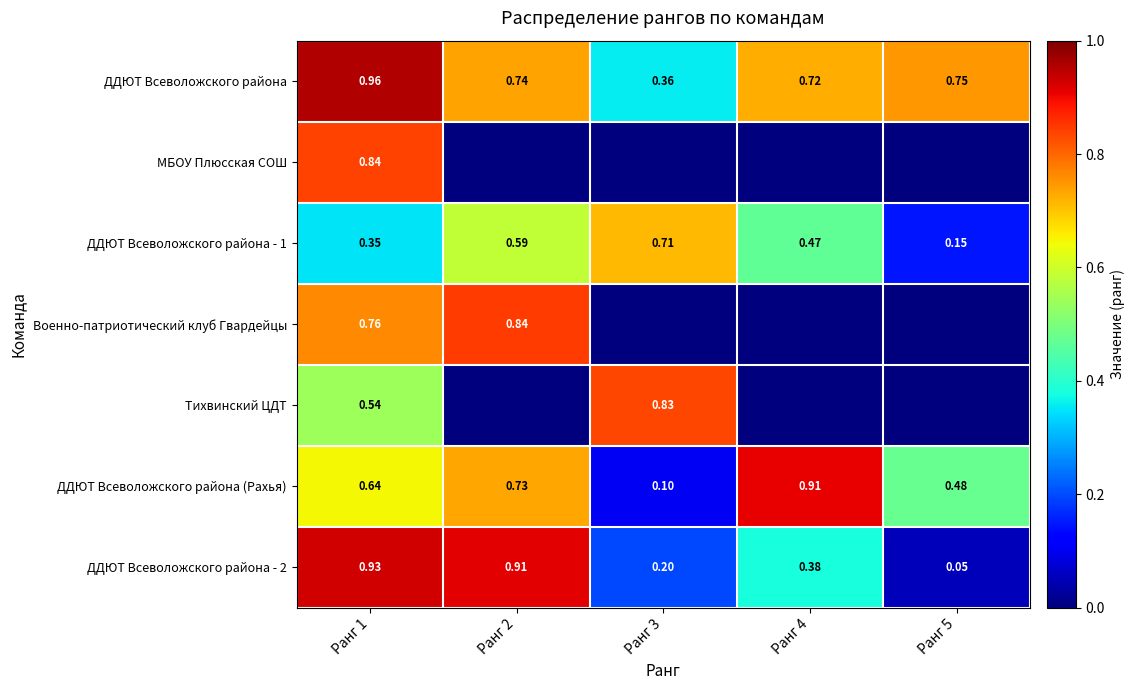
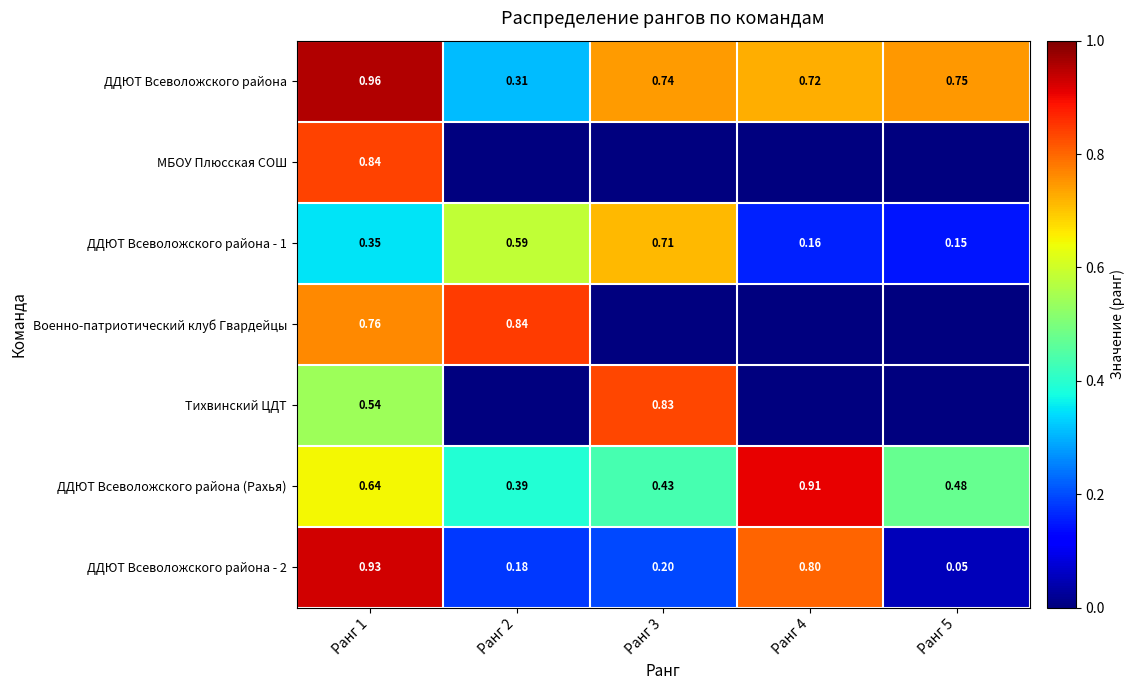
ДДЮТ Всеволожского района, Ранг 2: 0.74 -> 0.31
ДДЮТ Всеволожского района, Ранг 3: 0.36 -> 0.74
ДДЮТ Всеволожского района - 1, Ранг 4: 0.47 -> 0.16
ДДЮТ Всеволожского района (Рахья), Ранг 2: 0.73 -> 0.39
ДДЮТ Всеволожского района (Рахья), Ранг 3: 0.10 -> 0.43
ДДЮТ Всеволожского района - 2, Ранг 2: 0.91 -> 0.18
ДДЮТ Всеволожского района - 2, Ранг 4: 0.38 -> 0.80
